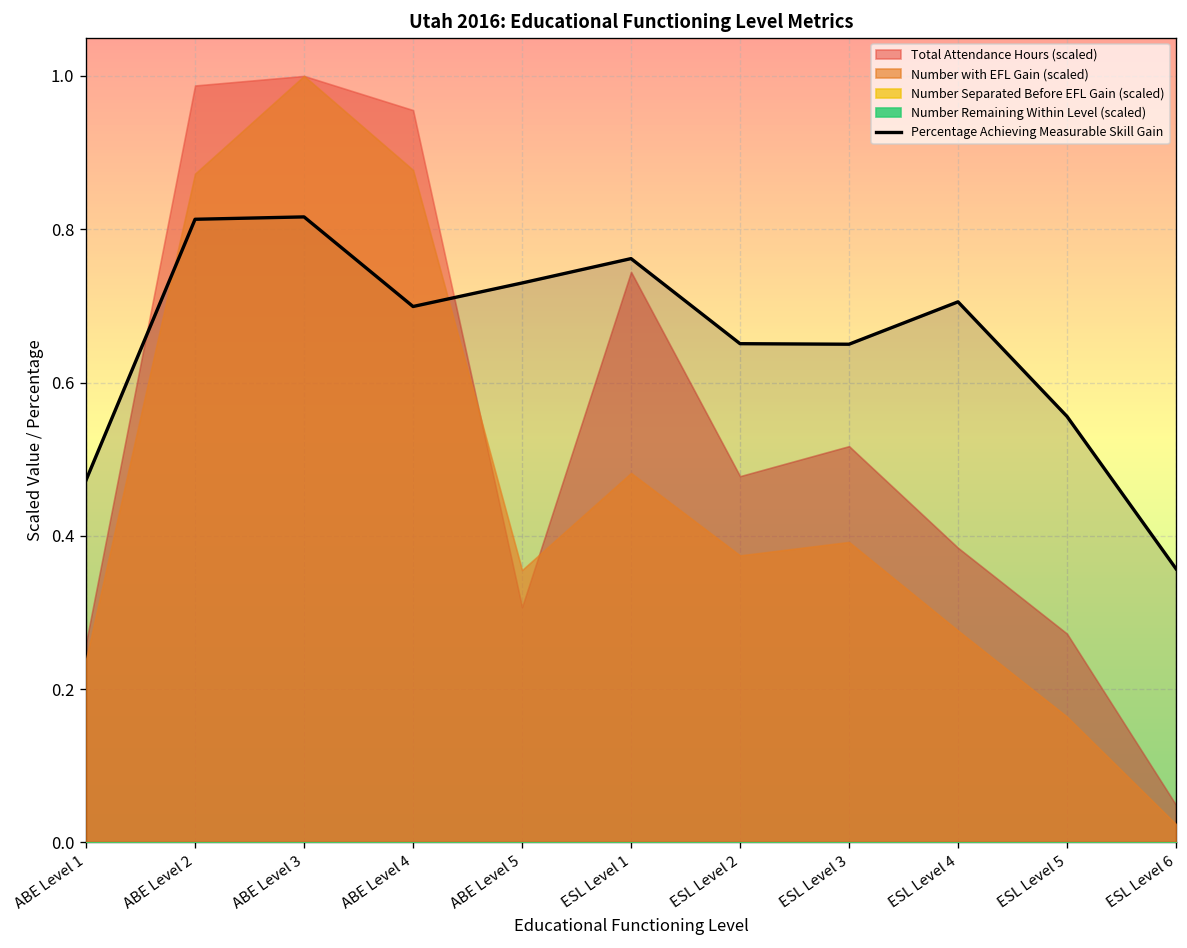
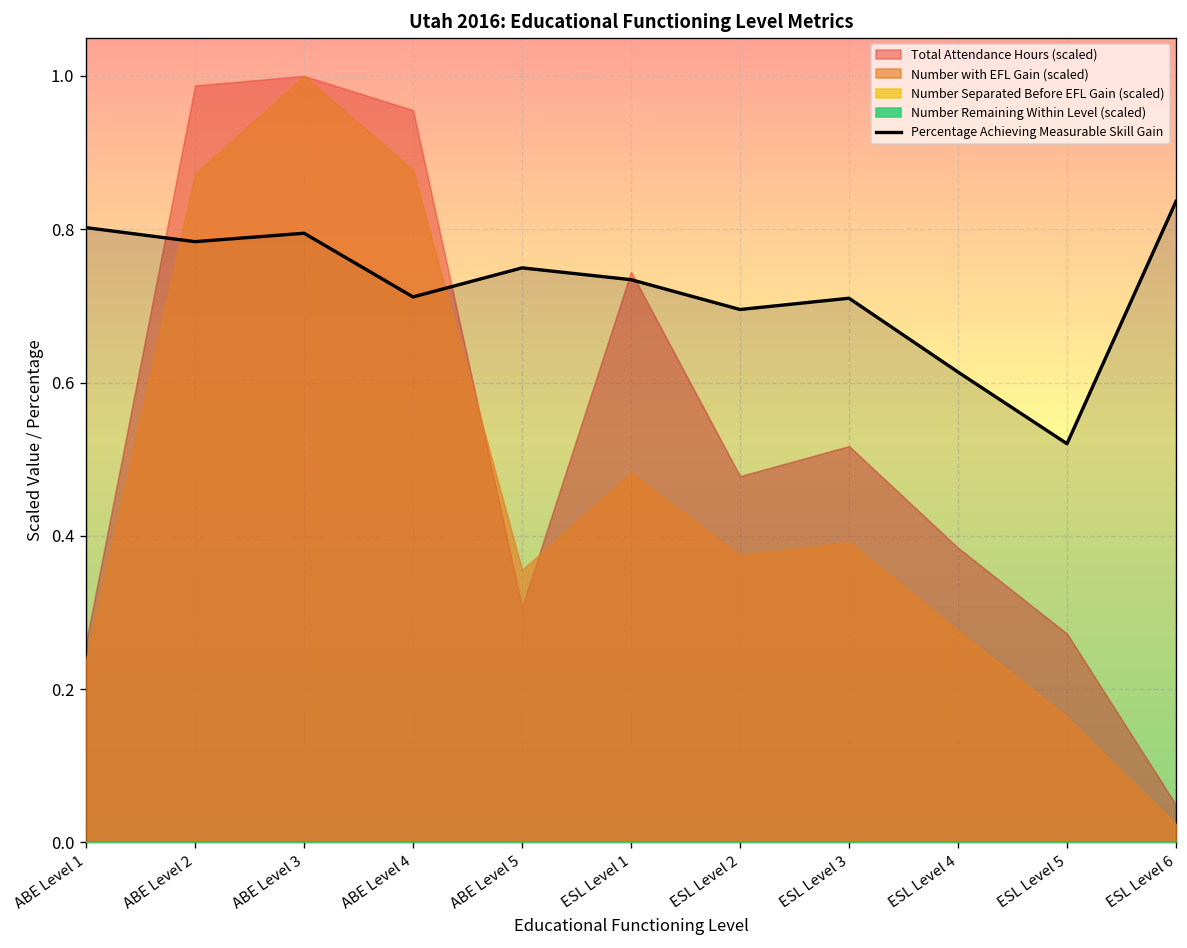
Percentage Achieving Measurable Skill Gain, ABE Level 1: 0.47 -> 0.80
Percentage Achieving Measurable Skill Gain, ABE Level 2: 0.81 -> 0.78
Percentage Achieving Measurable Skill Gain, ABE Level 3: 0.82 -> 0.79
Percentage Achieving Measurable Skill Gain, ABE Level 4: 0.70 -> 0.71
Percentage Achieving Measurable Skill Gain, ABE Level 5: 0.73 -> 0.75
Percentage Achieving Measurable Skill Gain, ESL Level 1: 0.76 -> 0.73
Percentage Achieving Measurable Skill Gain, ESL Level 2: 0.65 -> 0.70
Percentage Achieving Measurable Skill Gain, ESL Level 3: 0.65 -> 0.71
Percentage Achieving Measurable Skill Gain, ESL Level 4: 0.71 -> 0.61
Percentage Achieving Measurable Skill Gain, ESL Level 5: 0.56 -> 0.52
Percentage Achieving Measurable Skill Gain, ESL Level 6: 0.36 -> 0.84
